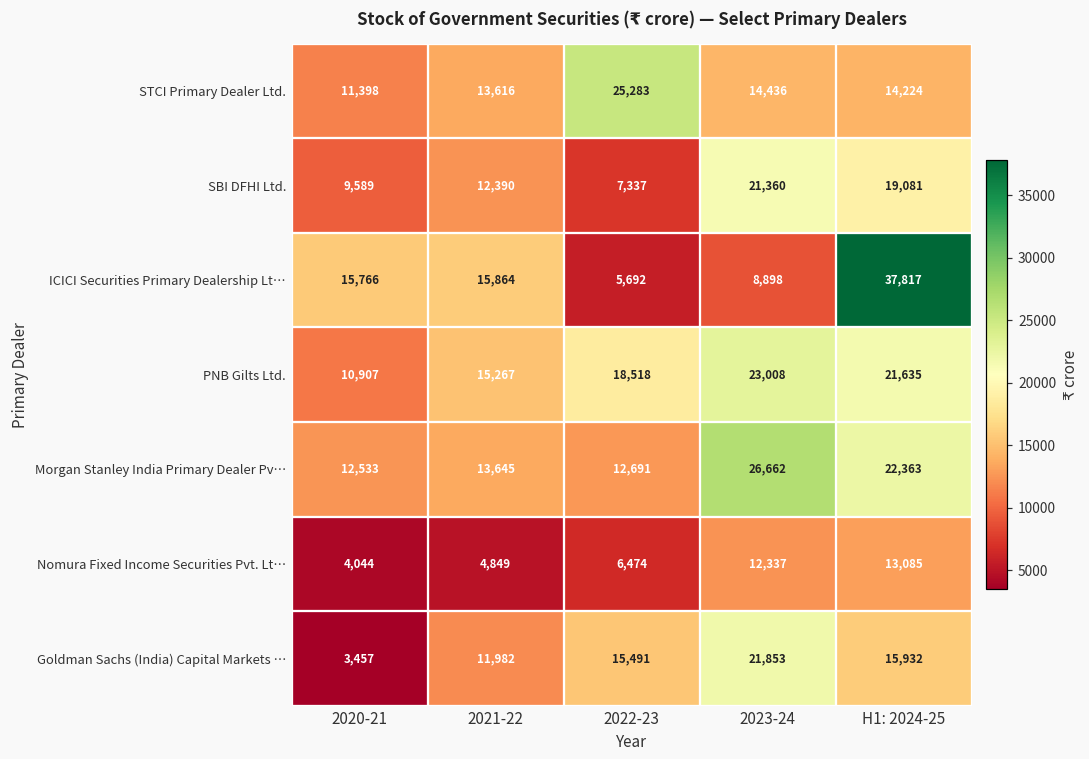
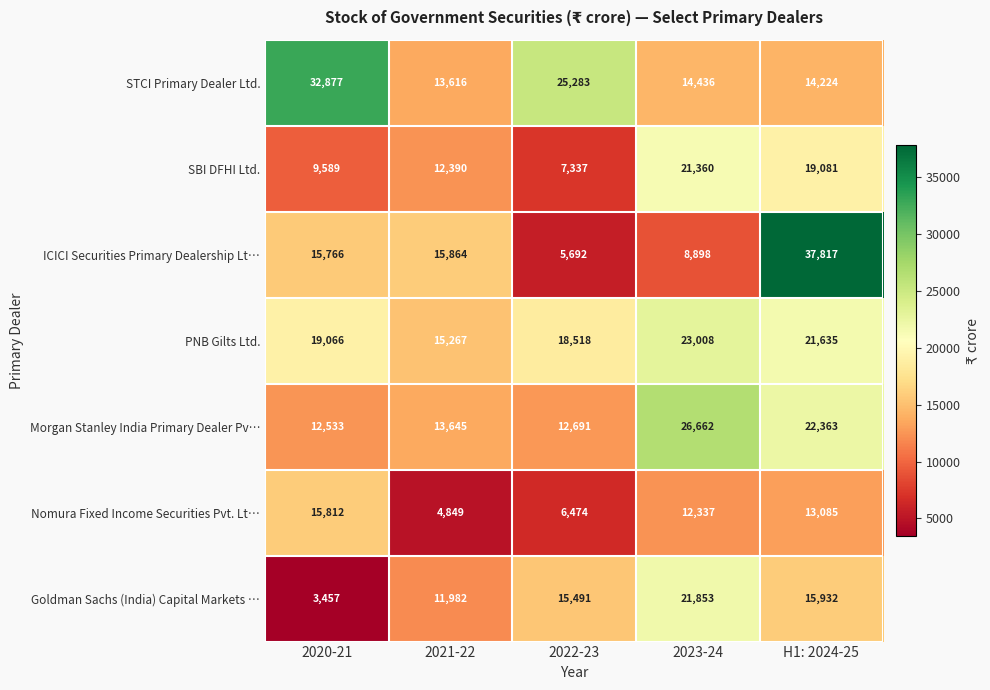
STCI Primary Dealer Ltd., 2020-21: 11,398 -> 32,877
PNB Gilts Ltd., 2020-21: 10,907 -> 19,066
Nomura Fixed Income Securities Pvt. Lt…, 2020-21: 4,044 -> 15,812
